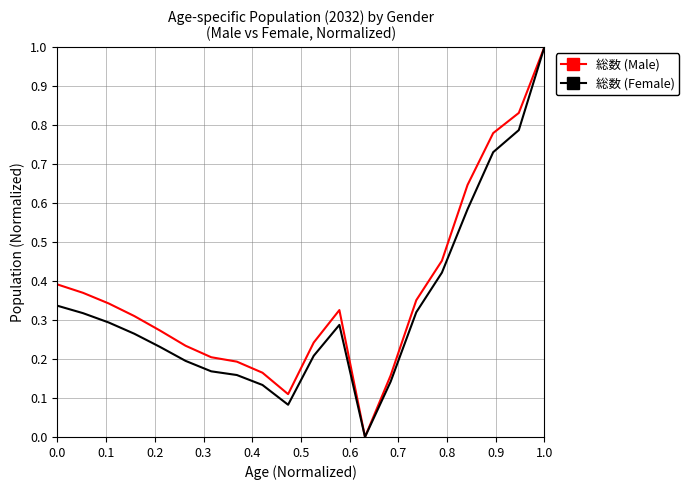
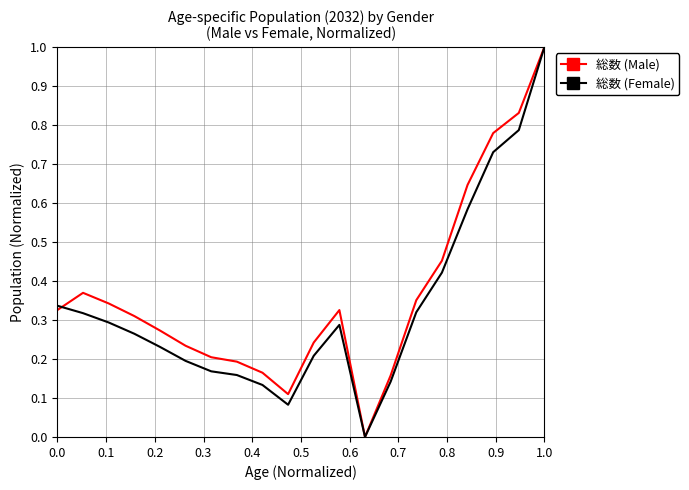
総数 (Male), 0.0: 0.39 -> 0.33
